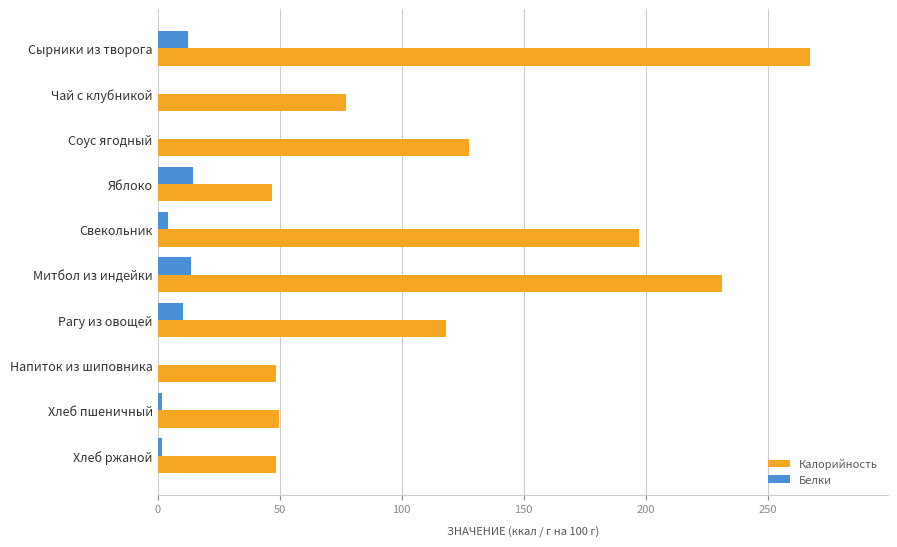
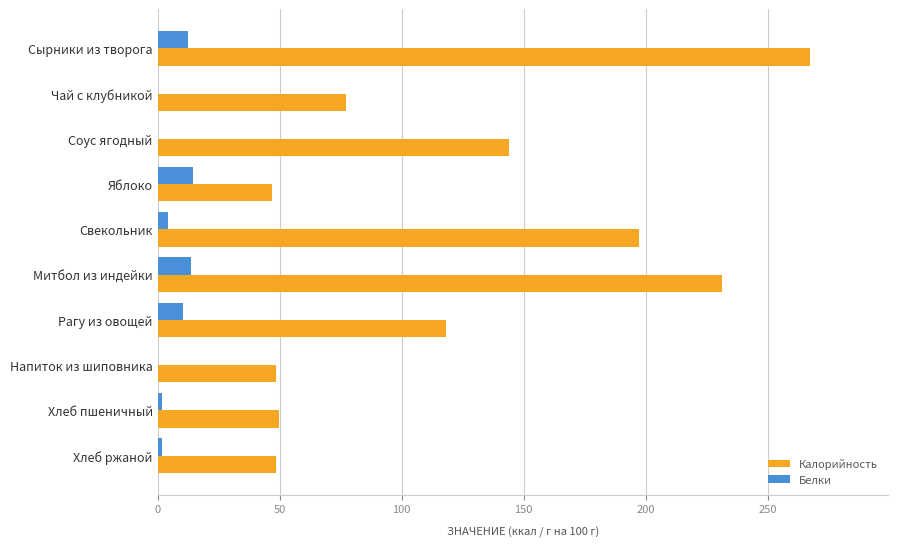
Калорийность, Соус ягодный: 128 -> 144
